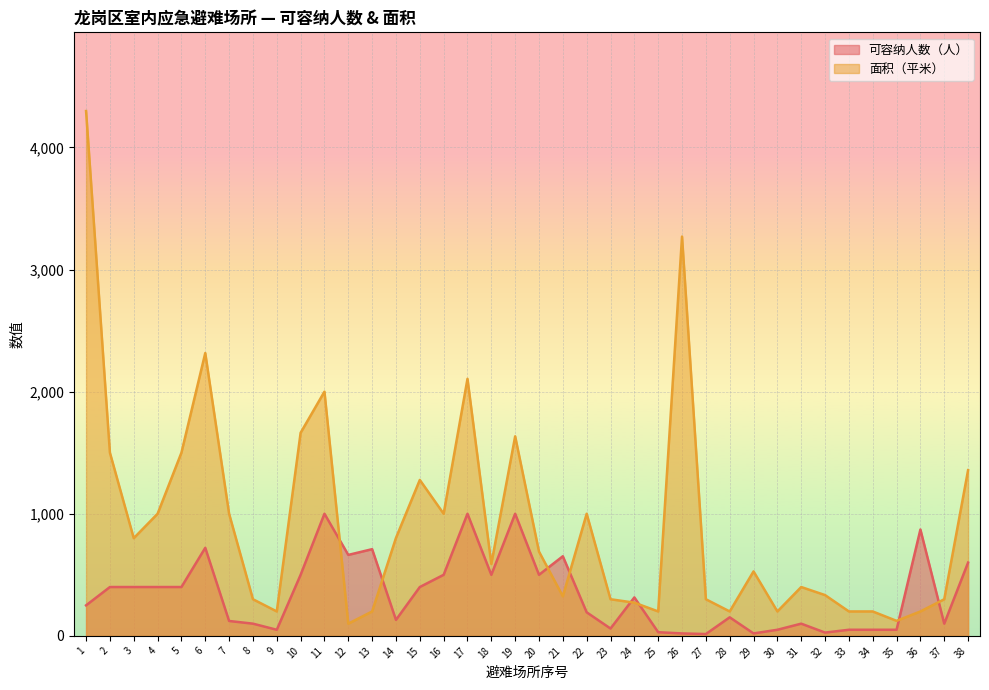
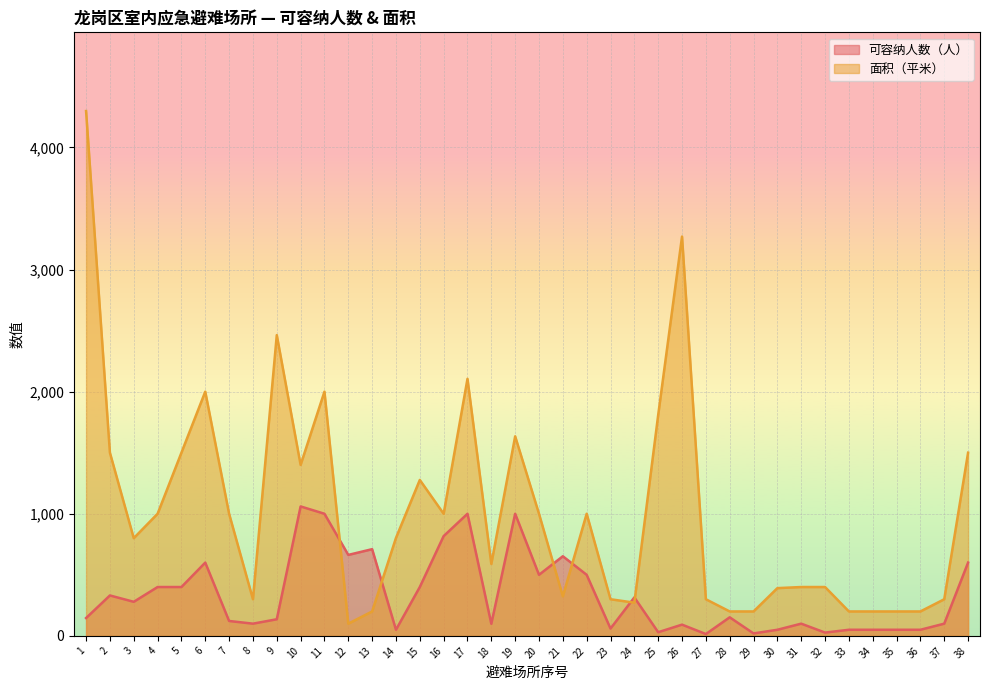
可容纳人数（人）, 1: 250 -> 150
可容纳人数（人）, 2: 400 -> 330
可容纳人数（人）, 3: 400 -> 280
可容纳人数（人）, 6: 720 -> 600
面积（平米）, 6: 2,320 -> 2,000
可容纳人数（人）, 9: 50 -> 140
面积（平米）, 9: 200 -> 2,460
可容纳人数（人）, 10: 500 -> 1,060
面积（平米）, 10: 1,660 -> 1,400
可容纳人数（人）, 14: 130 -> 50
可容纳人数（人）, 16: 500 -> 820
可容纳人数（人）, 18: 500 -> 100
面积（平米）, 20: 690 -> 1,000
可容纳人数（人）, 22: 190 -> 500
面积（平米）, 25: 200 -> 1,810
可容纳人数（人）, 26: 20 -> 90
面积（平米）, 29: 530 -> 200
面积（平米）, 30: 200 -> 390
面积（平米）, 32: 330 -> 400
面积（平米）, 35: 120 -> 200
可容纳人数（人）, 36: 870 -> 50
面积（平米）, 38: 1,360 -> 1,500
